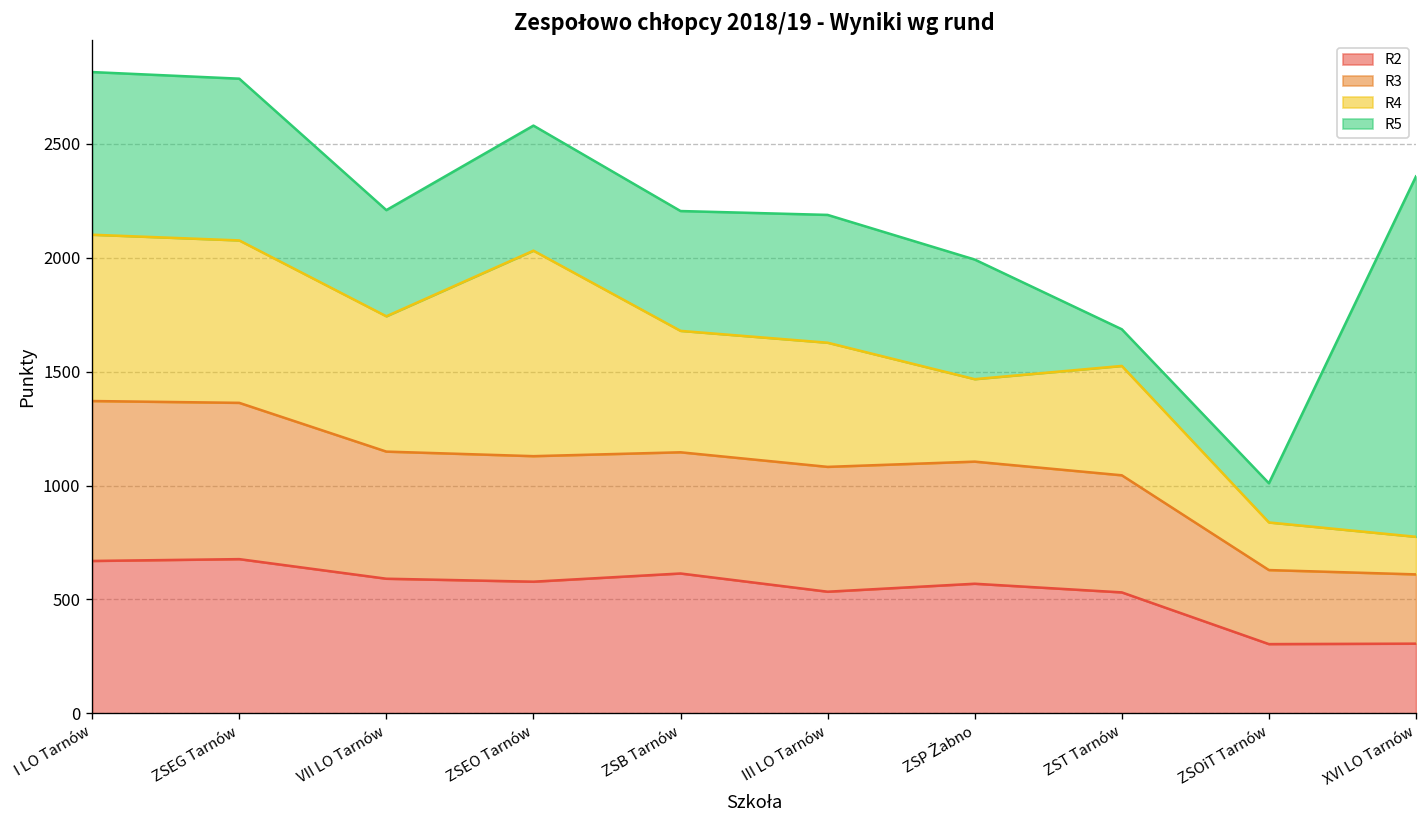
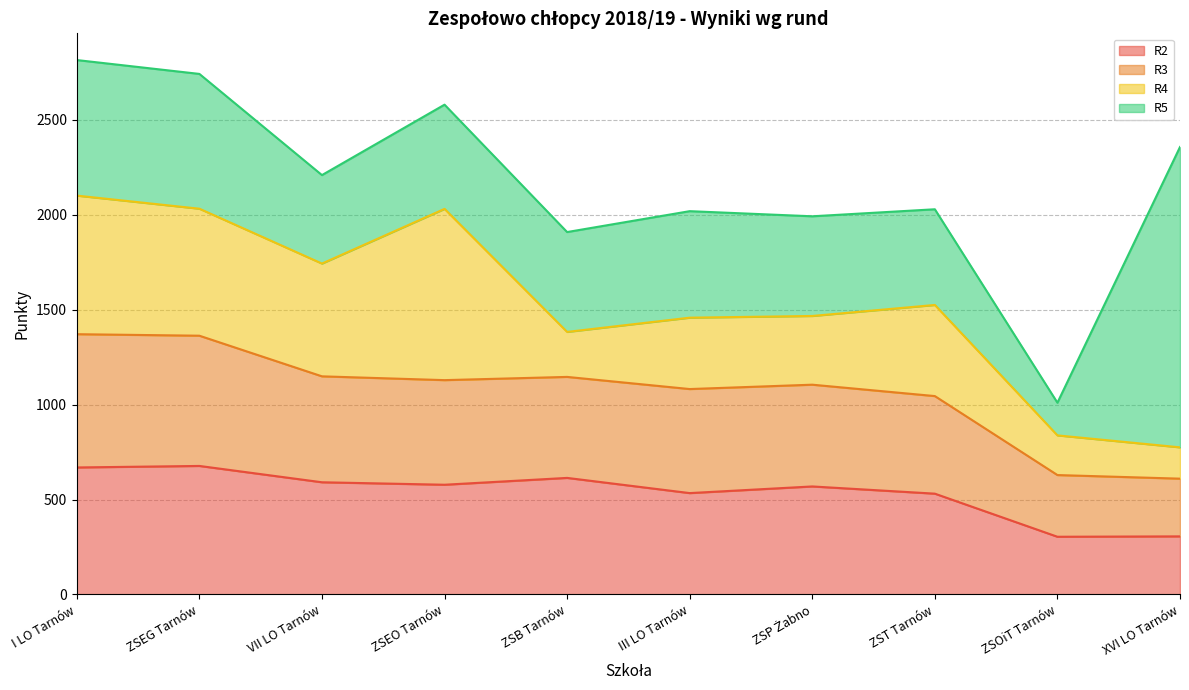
R4, ZSEG Tarnów: 710 -> 670
R4, ZSB Tarnów: 530 -> 240
R4, III LO Tarnów: 550 -> 380
R5, ZST Tarnów: 160 -> 500
